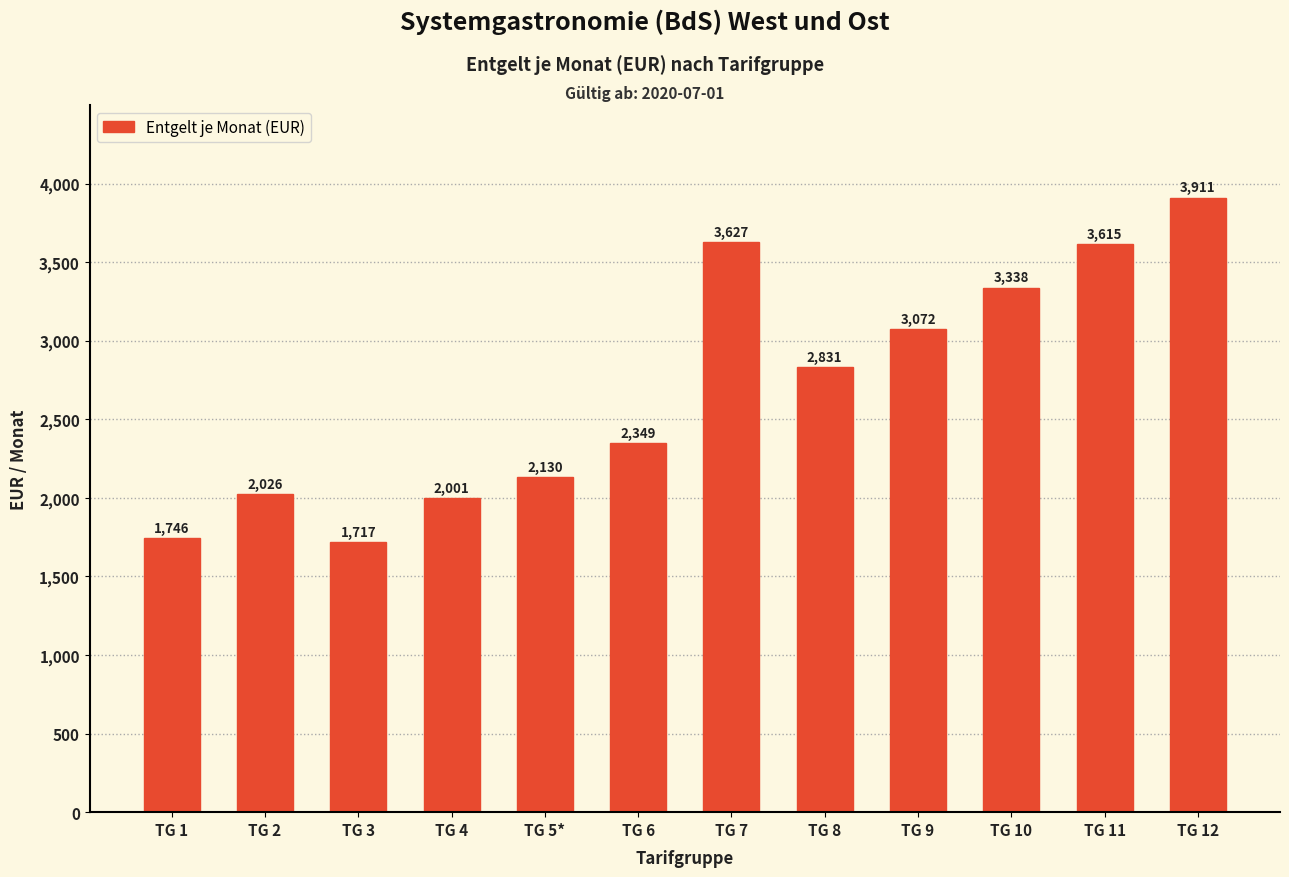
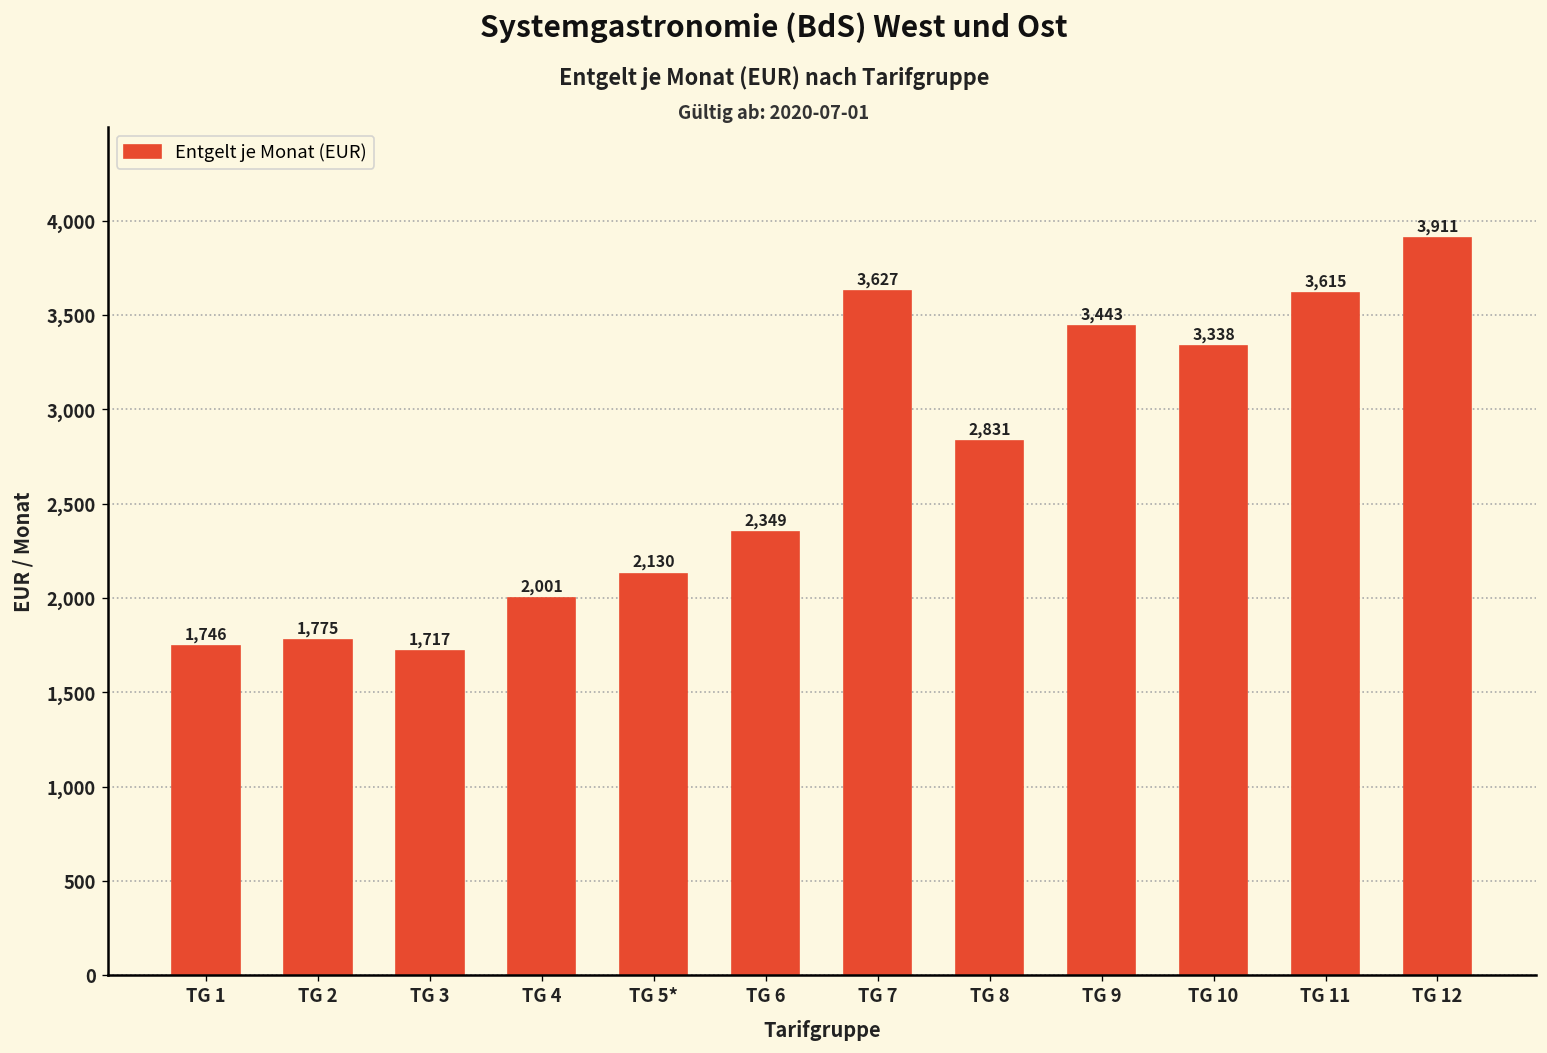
TG 2: 2,026 -> 1,775
TG 9: 3,072 -> 3,443
